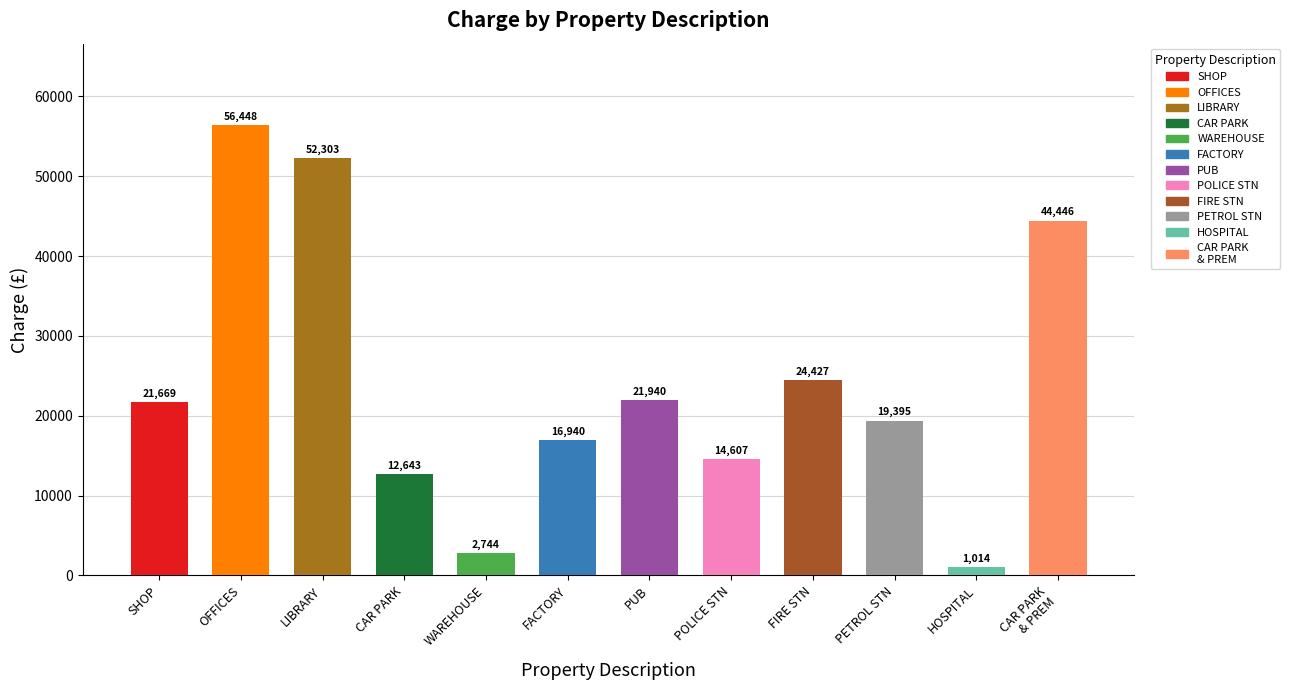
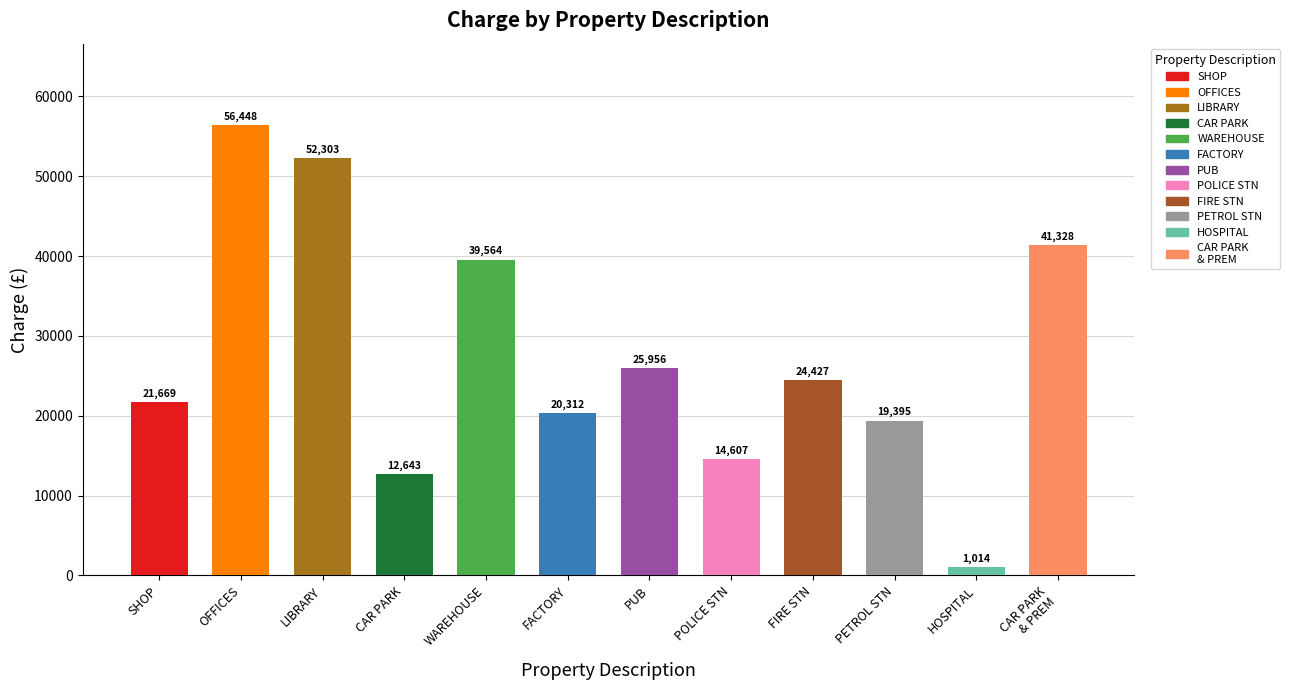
WAREHOUSE: 2,744 -> 39,564
FACTORY: 16,940 -> 20,312
PUB: 21,940 -> 25,956
CAR PARK & PREM: 44,446 -> 41,328
